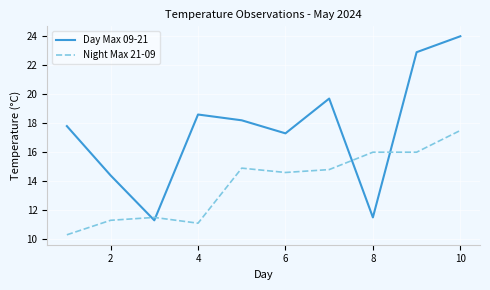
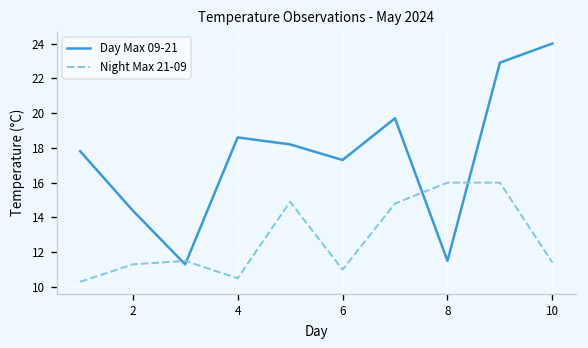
Night Max 21-09, 4: 11.1 -> 10.5
Night Max 21-09, 6: 14.6 -> 11.0
Night Max 21-09, 10: 17.5 -> 11.4
